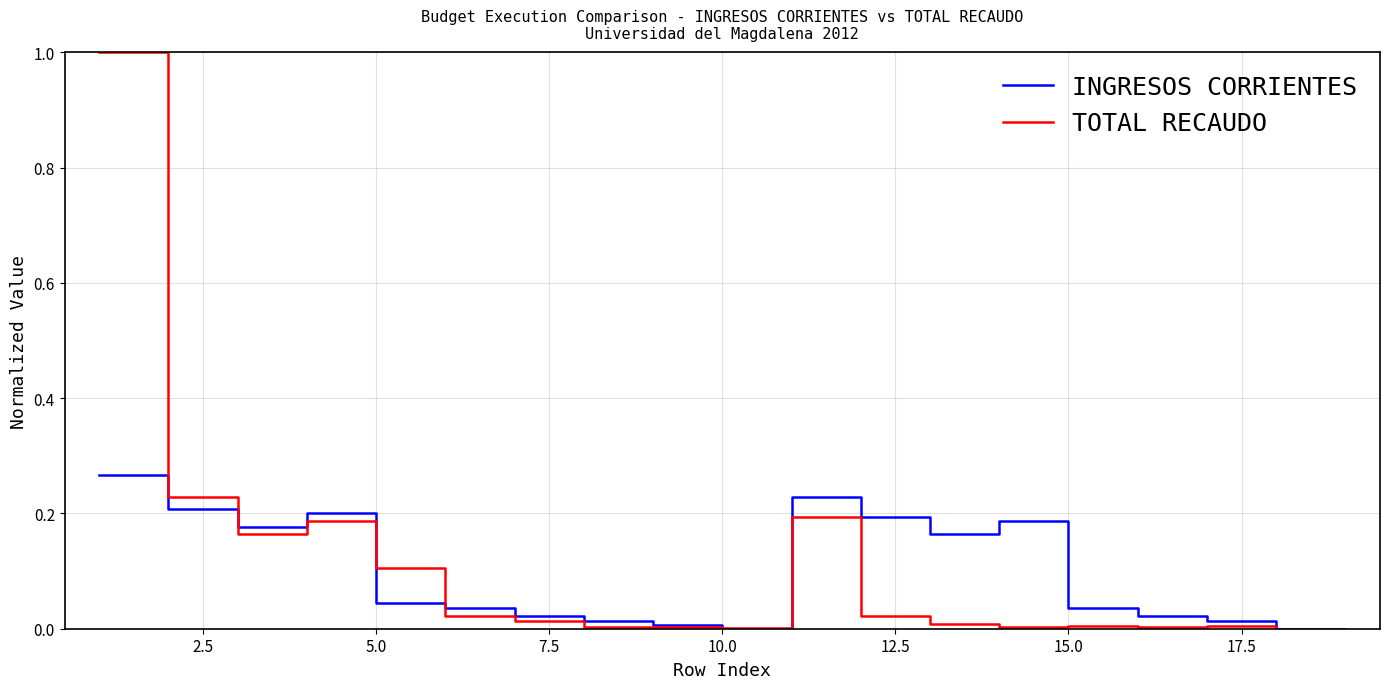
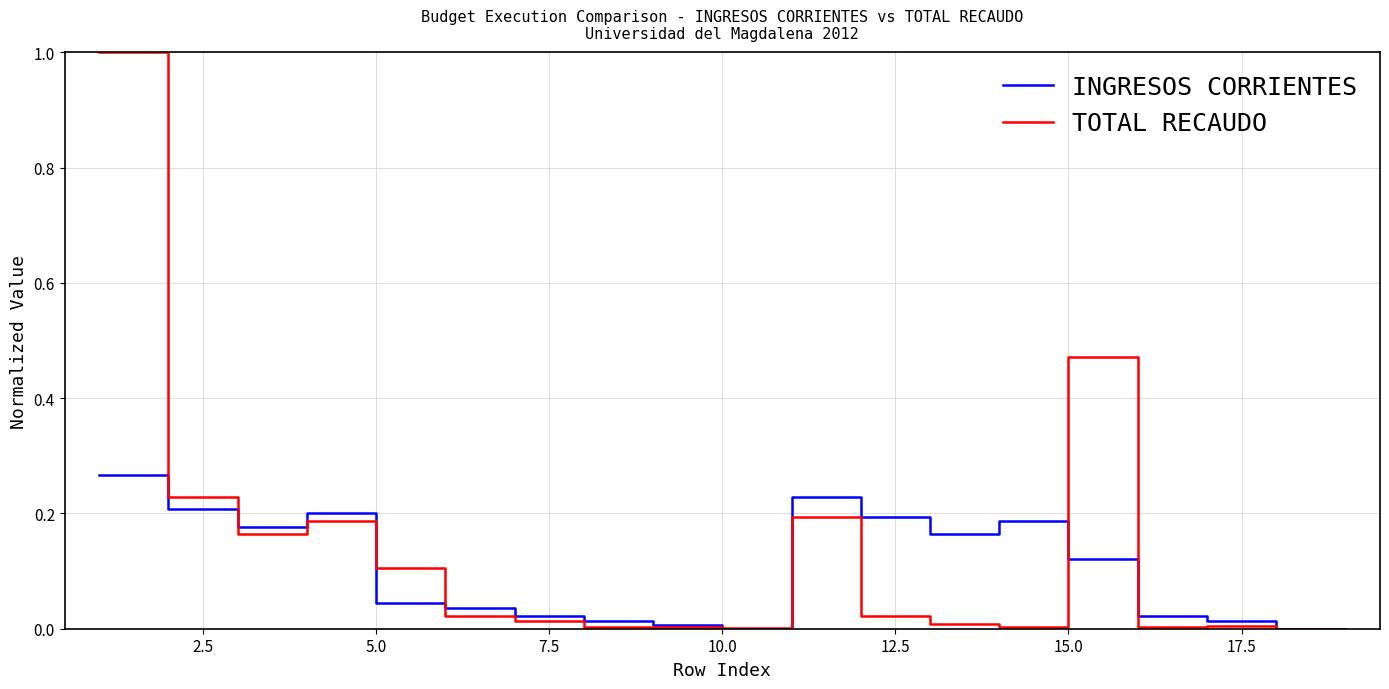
INGRESOS CORRIENTES, 15.0: 0.04 -> 0.12
TOTAL RECAUDO, 15.0: 0.00 -> 0.47
